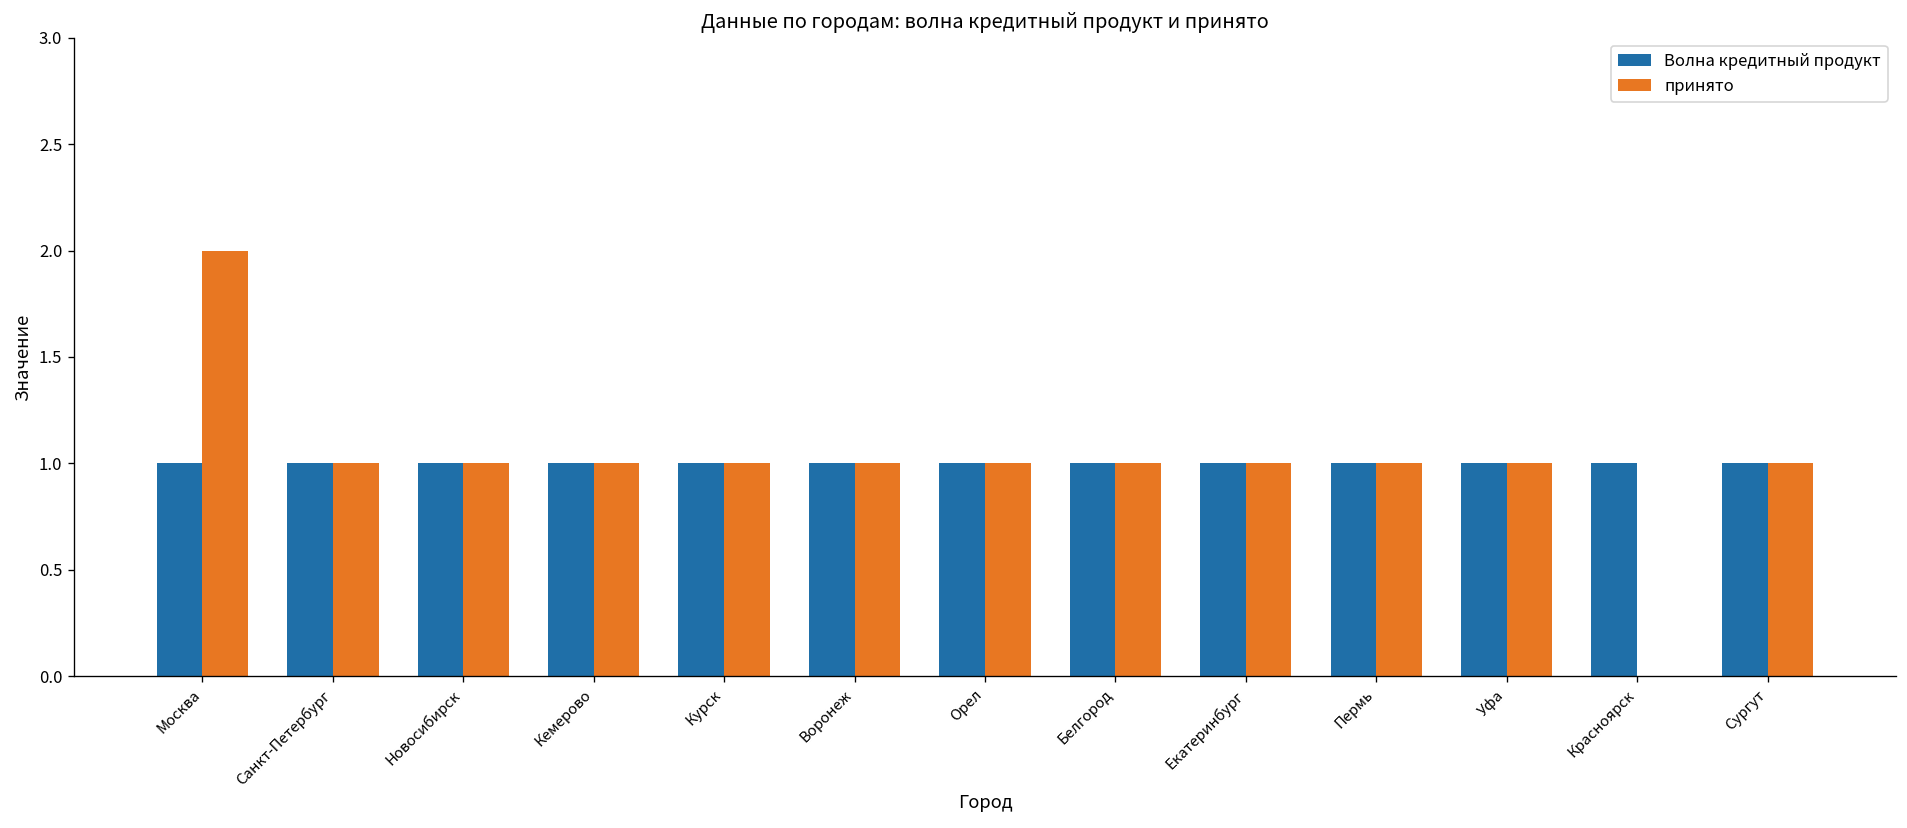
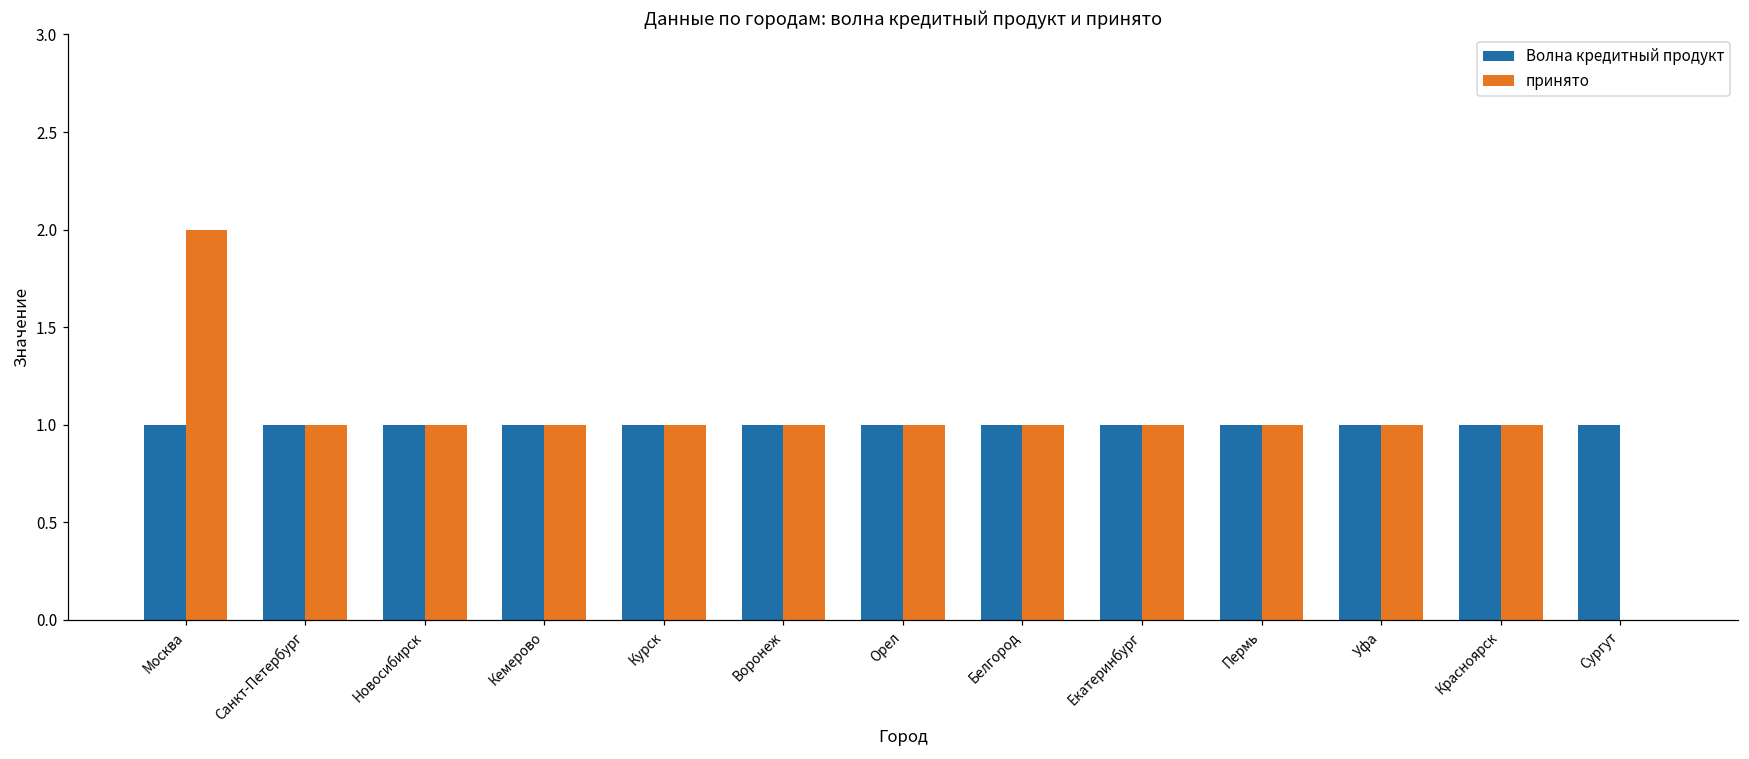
принято, Красноярск: 0 -> 1
принято, Сургут: 1 -> 0
